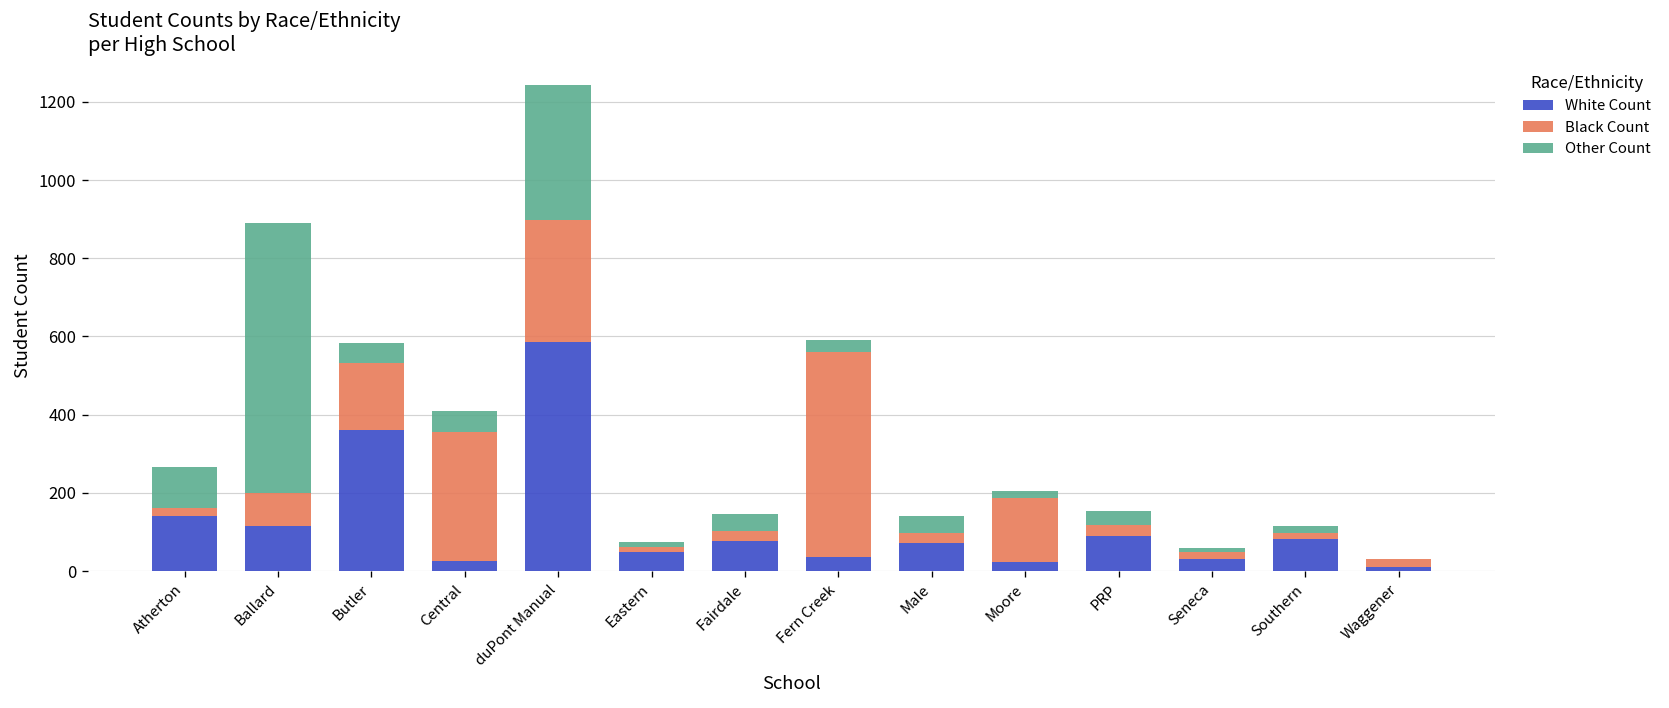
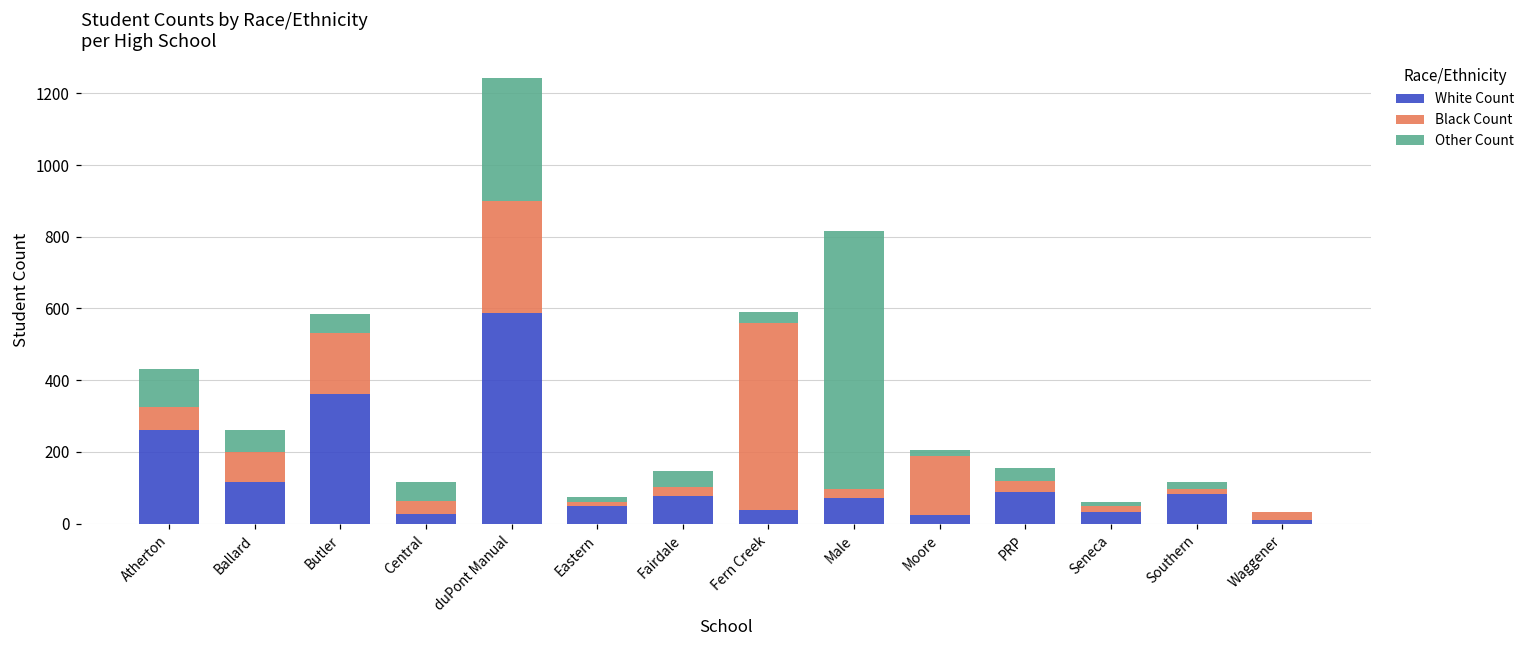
White Count, Atherton: 140 -> 260
Black Count, Atherton: 20 -> 70
Other Count, Ballard: 690 -> 60
Black Count, Central: 330 -> 40
Other Count, Male: 50 -> 720
